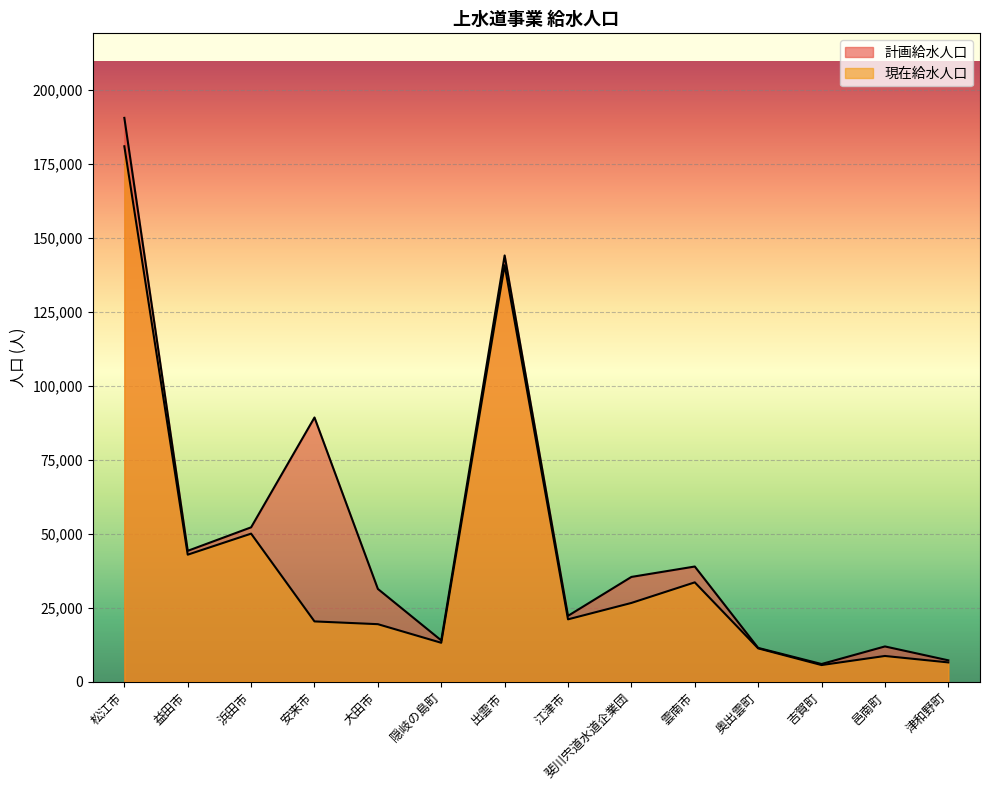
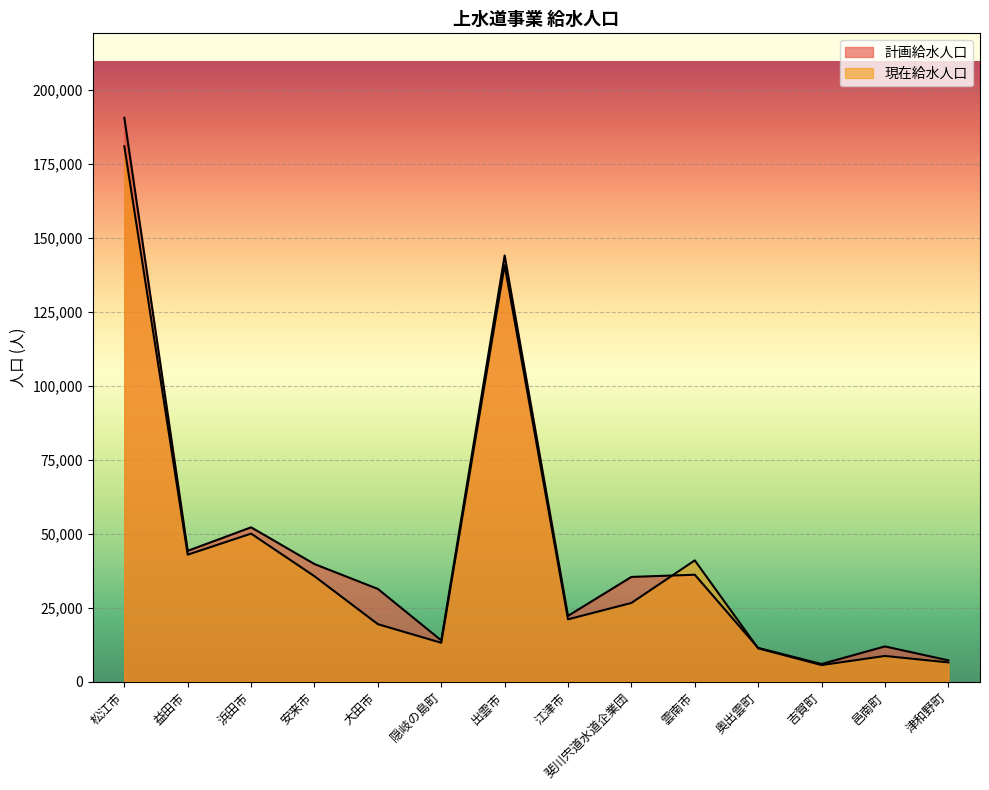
計画給水人口, 安来市: 89,000 -> 40,000
現在給水人口, 安来市: 20,000 -> 36,000
計画給水人口, 雲南市: 39,000 -> 36,000
現在給水人口, 雲南市: 34,000 -> 41,000
